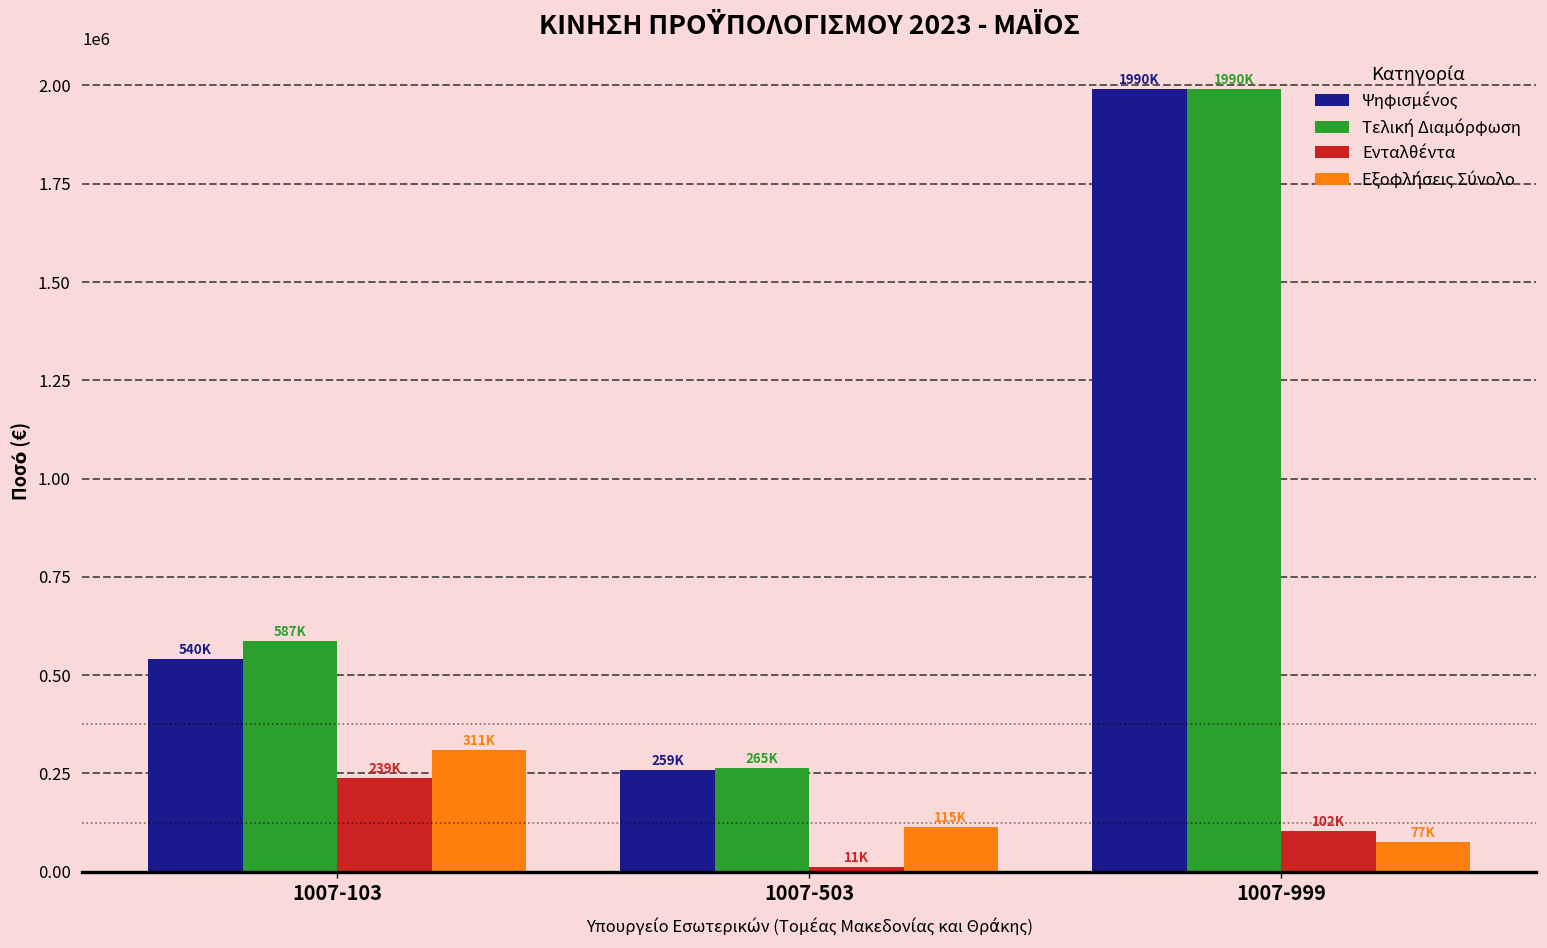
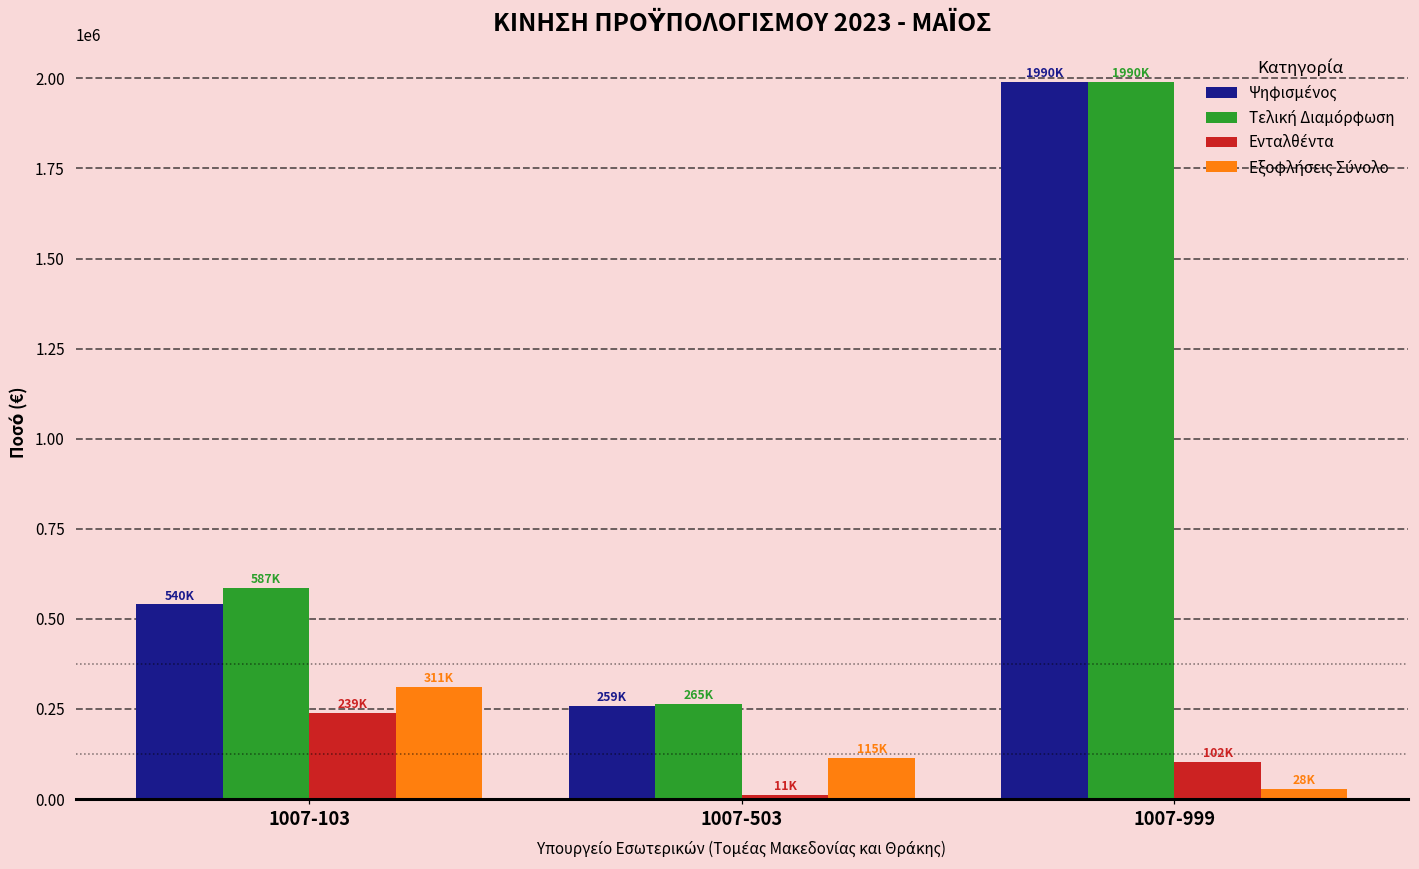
Εξοφλήσεις Σύνολο, 1007-999: 77K -> 28K
